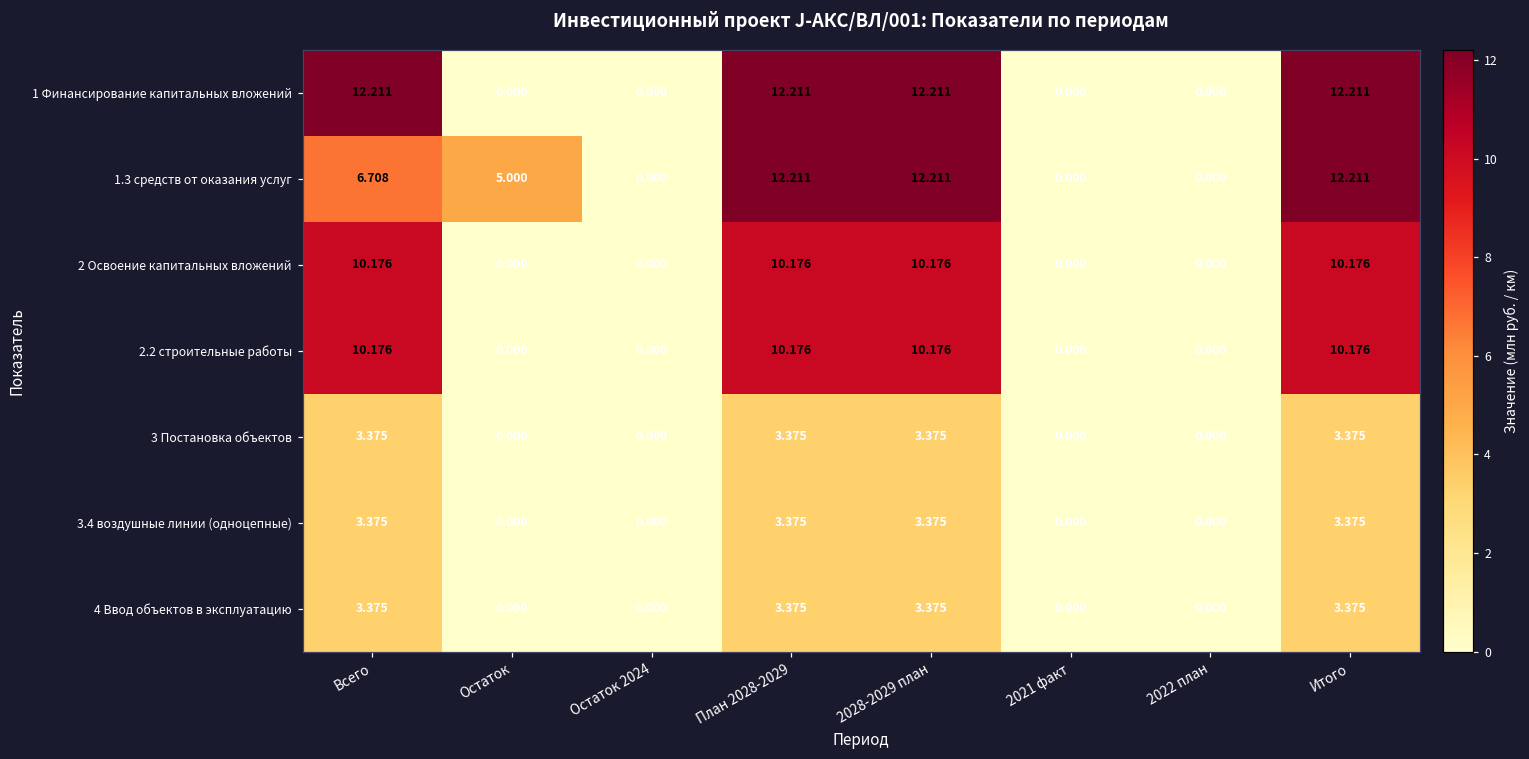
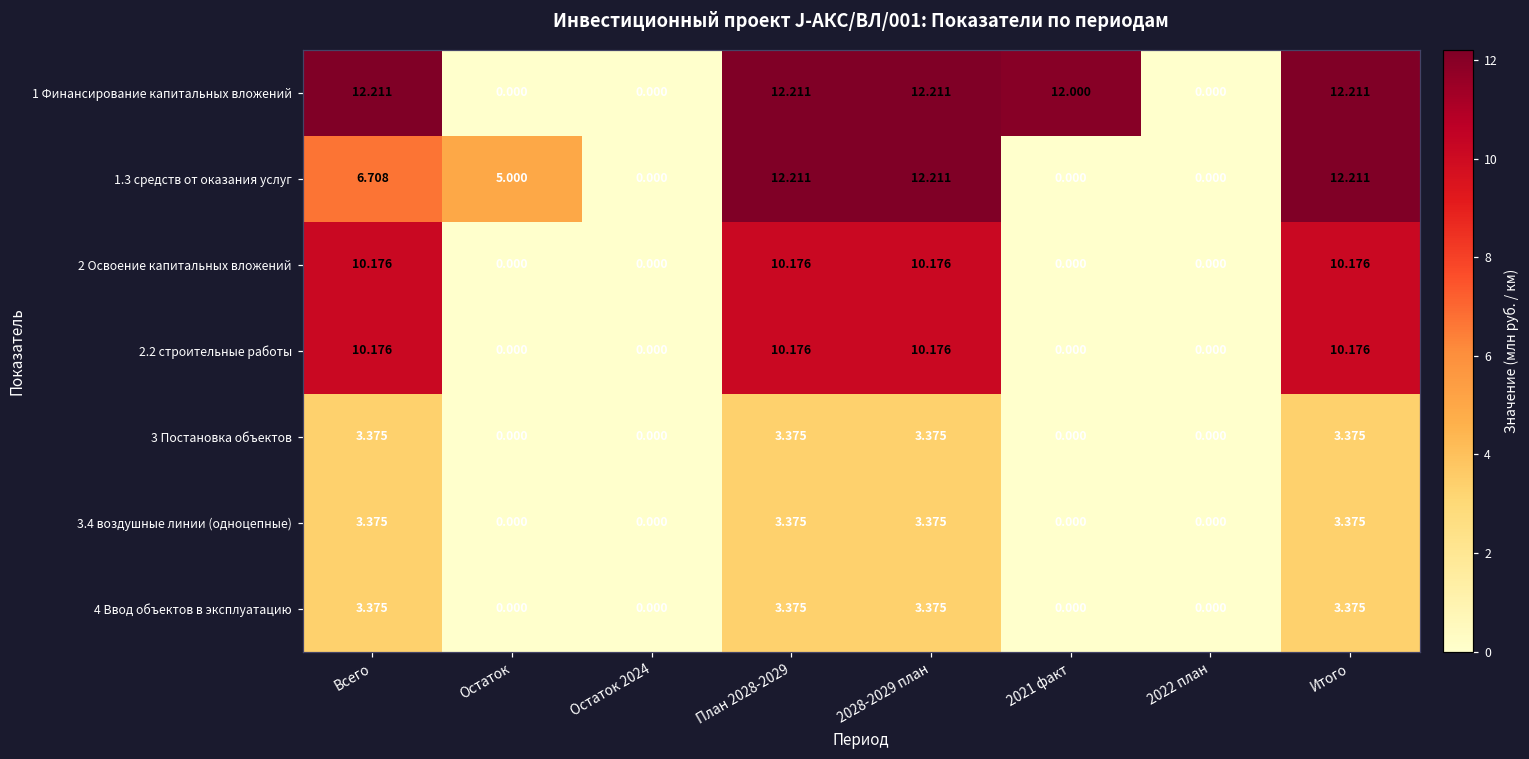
1 Финансирование капитальных вложений, 2021 факт: 0.000 -> 12.000
